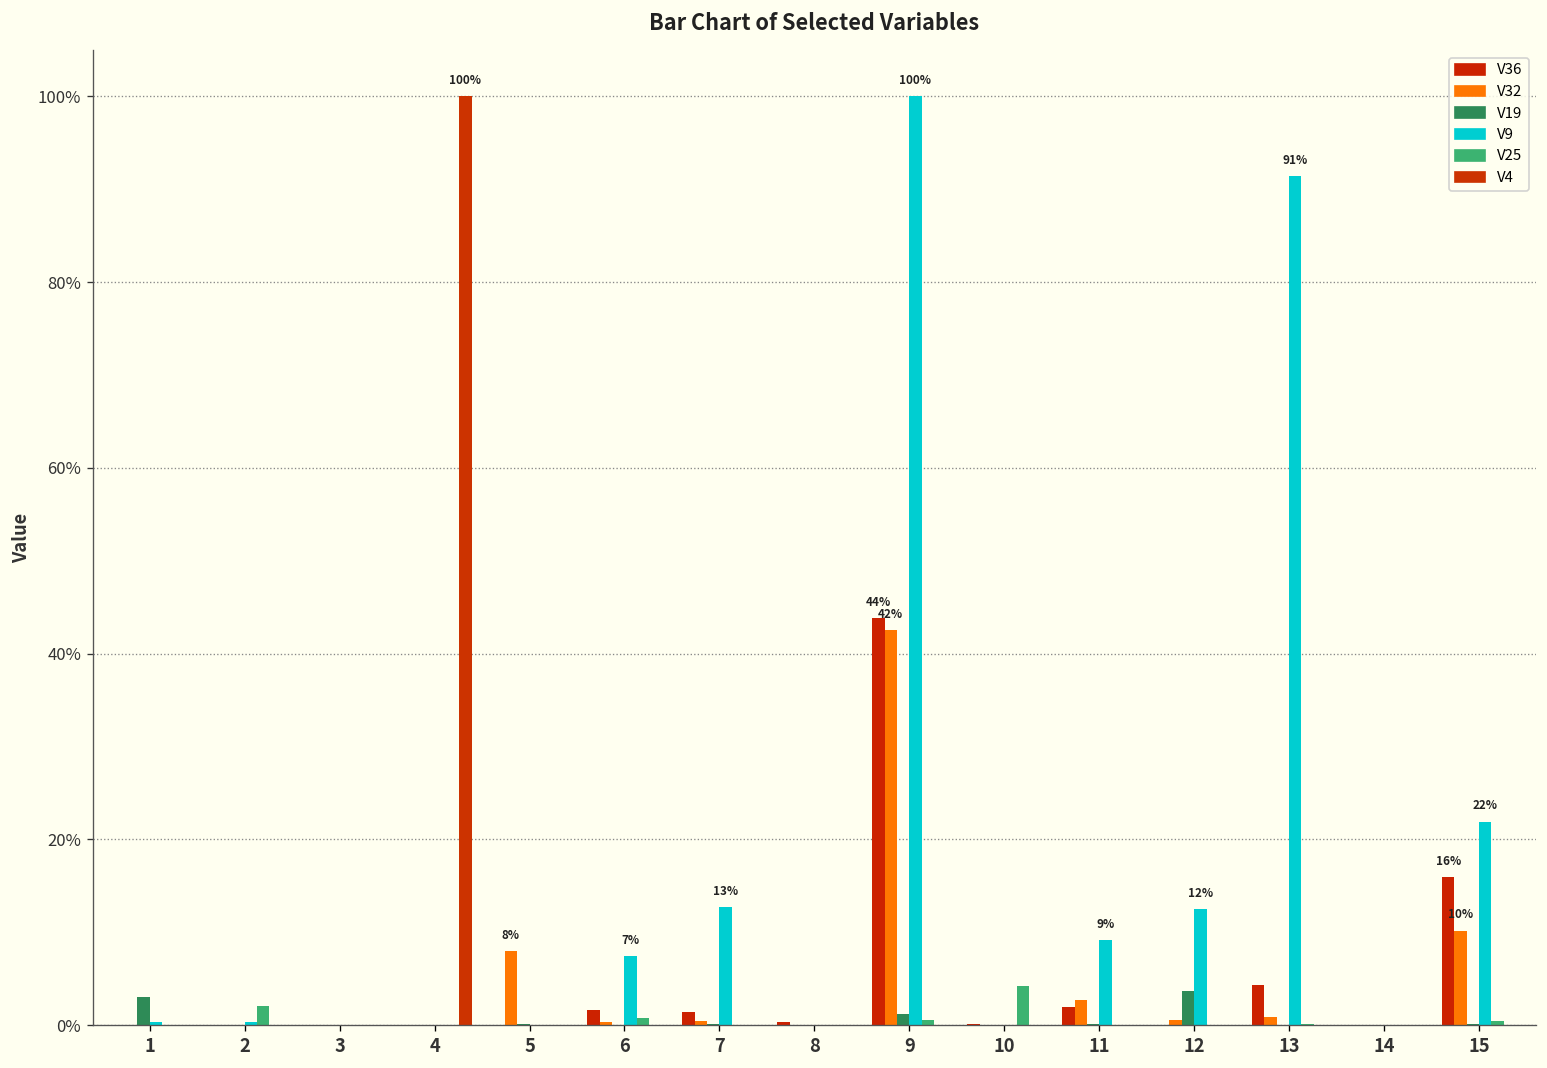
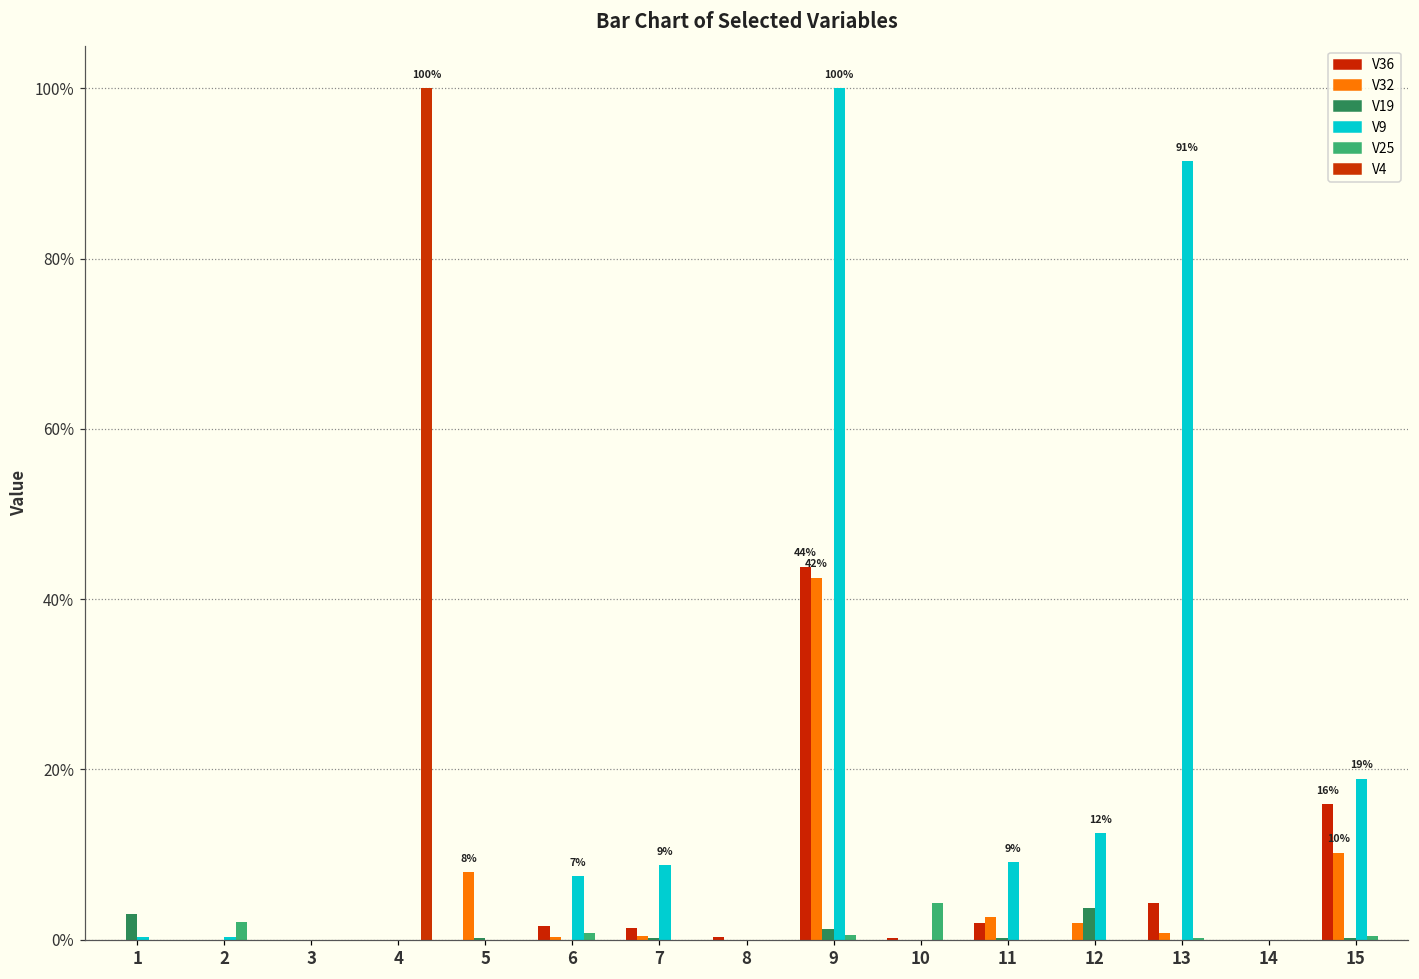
V9, 7: 13% -> 9%
V32, 12: 1% -> 2%
V9, 15: 22% -> 19%
